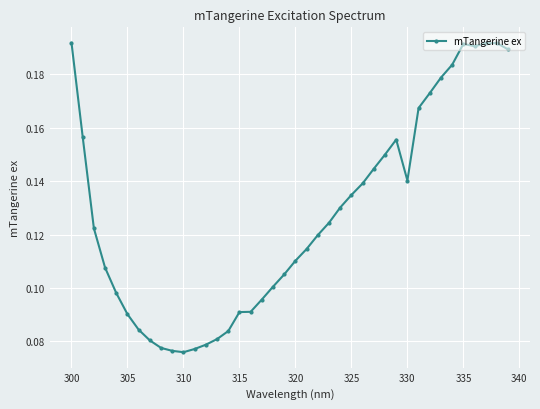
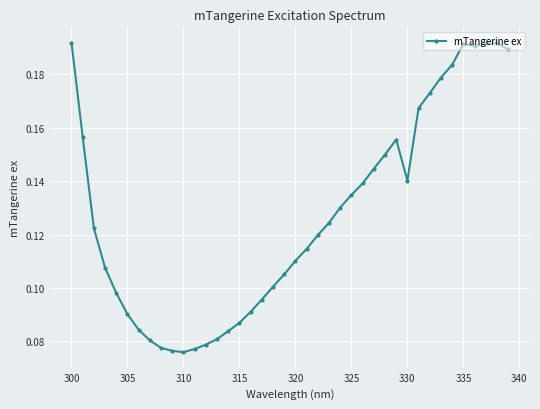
315: 0.091 -> 0.087
